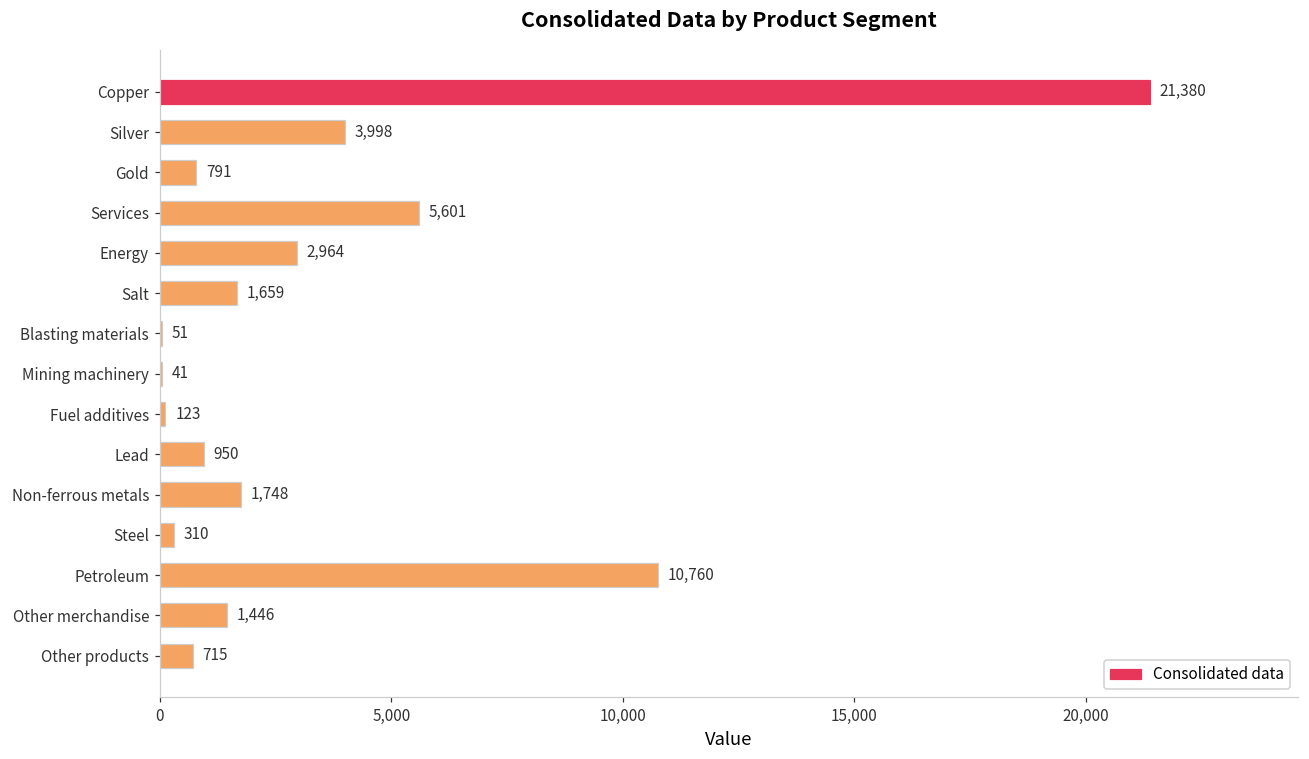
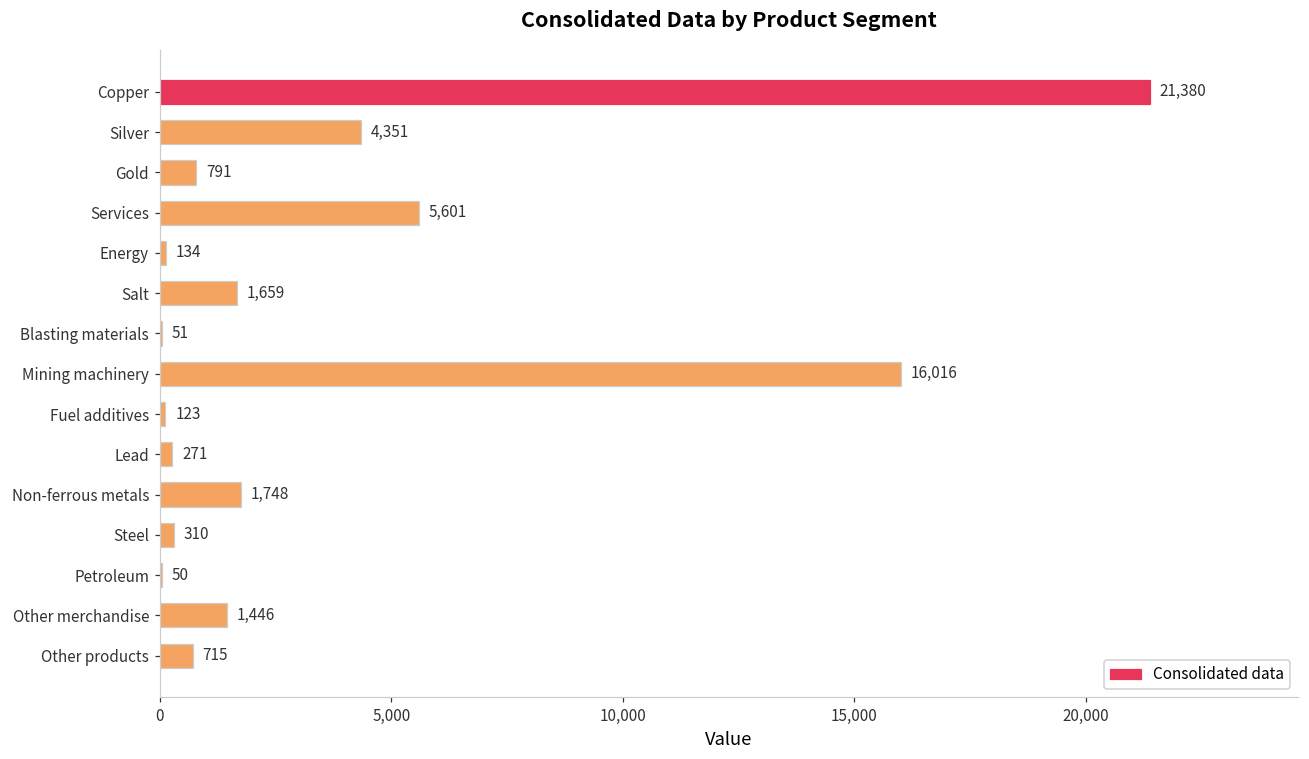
Silver: 3,998 -> 4,351
Energy: 2,964 -> 134
Mining machinery: 41 -> 16,016
Lead: 950 -> 271
Petroleum: 10,760 -> 50
